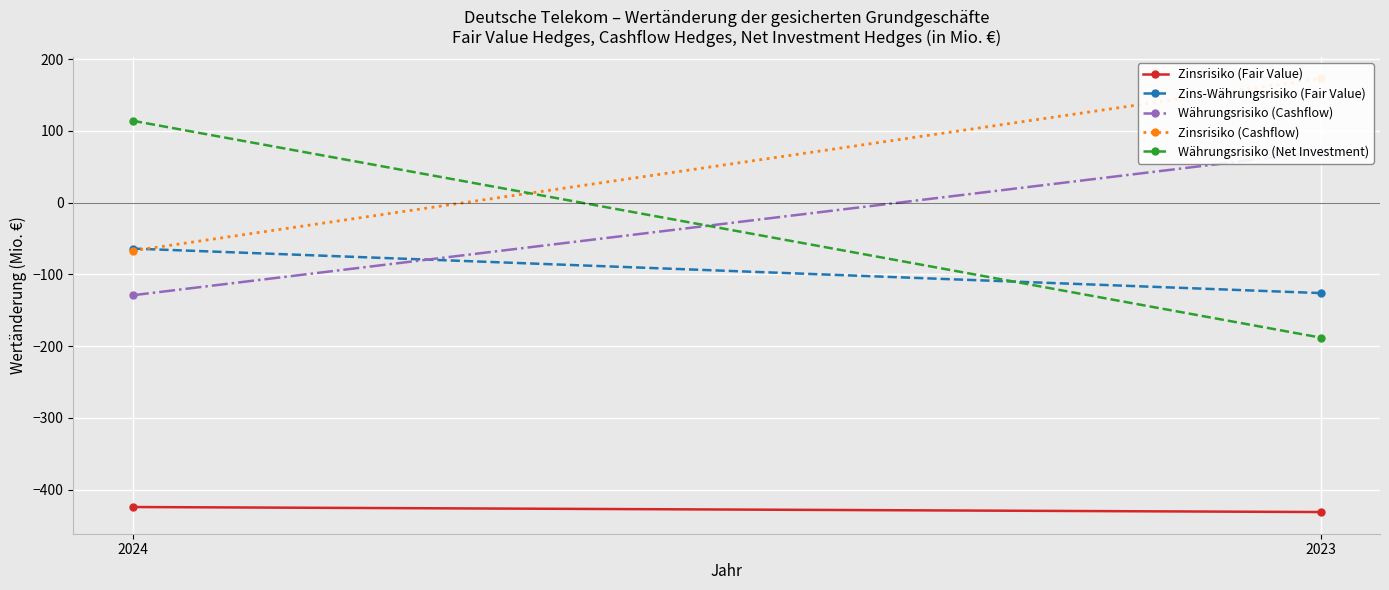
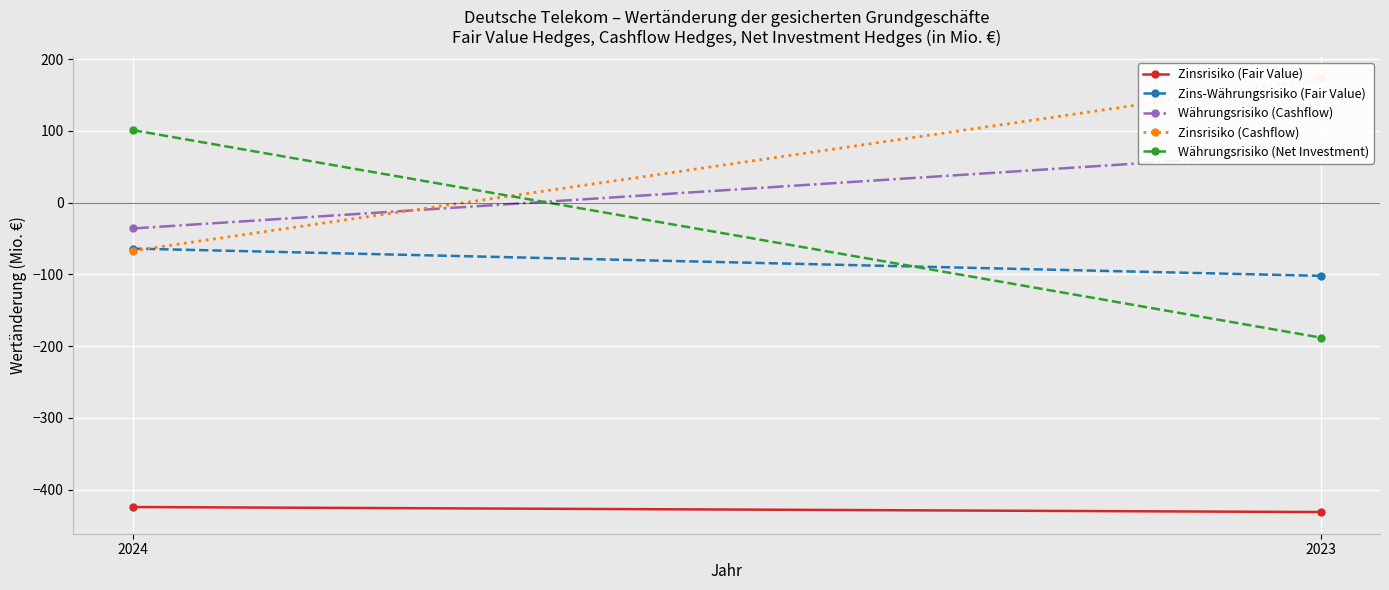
Währungsrisiko (Cashflow), 2024: -130 -> -40
Währungsrisiko (Net Investment), 2024: 110 -> 100
Zins-Währungsrisiko (Fair Value), 2023: -130 -> -100
